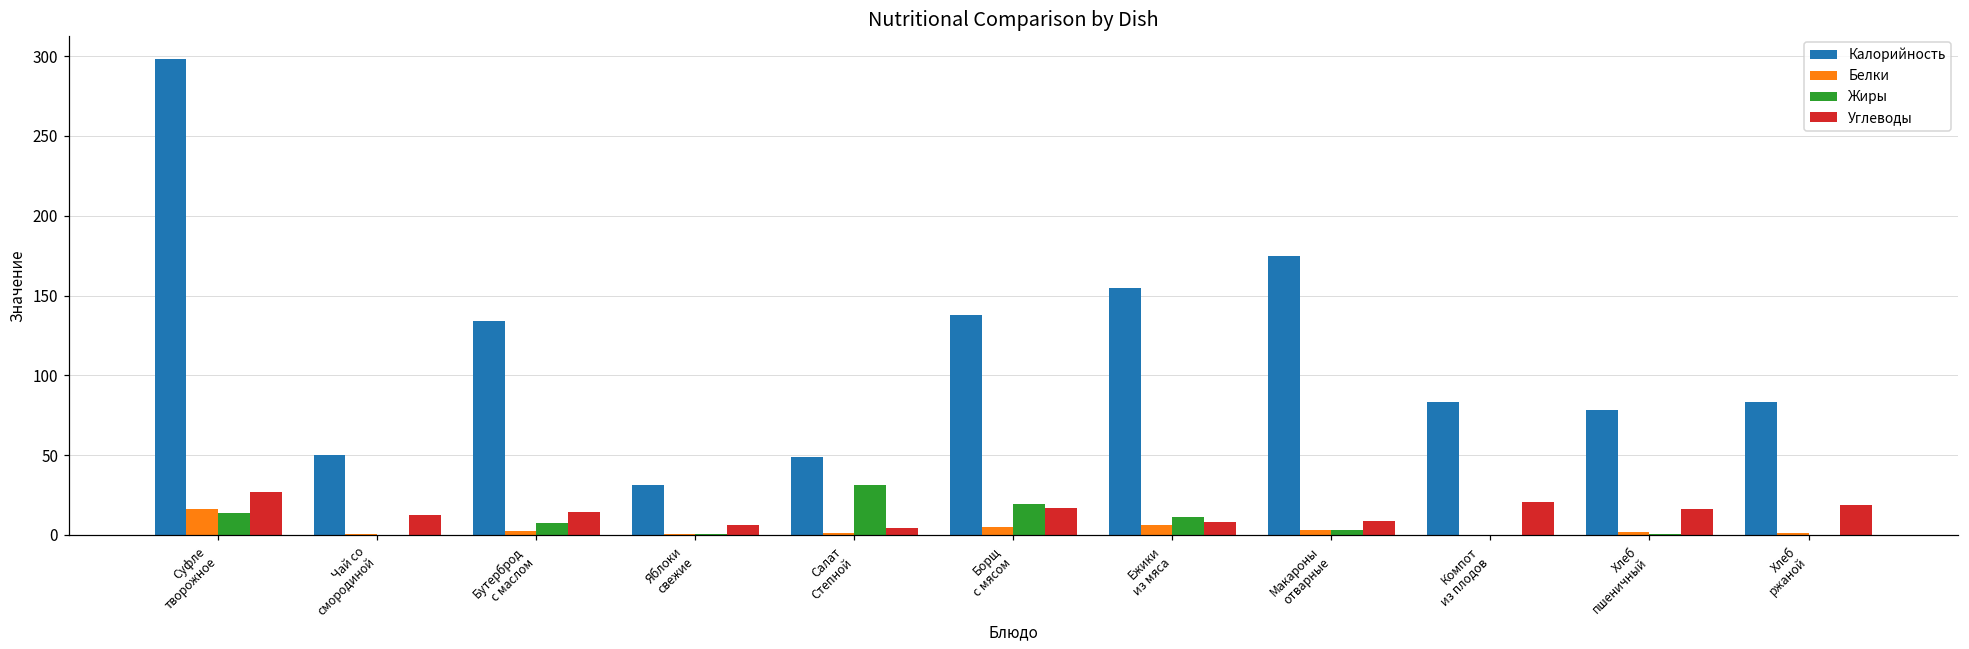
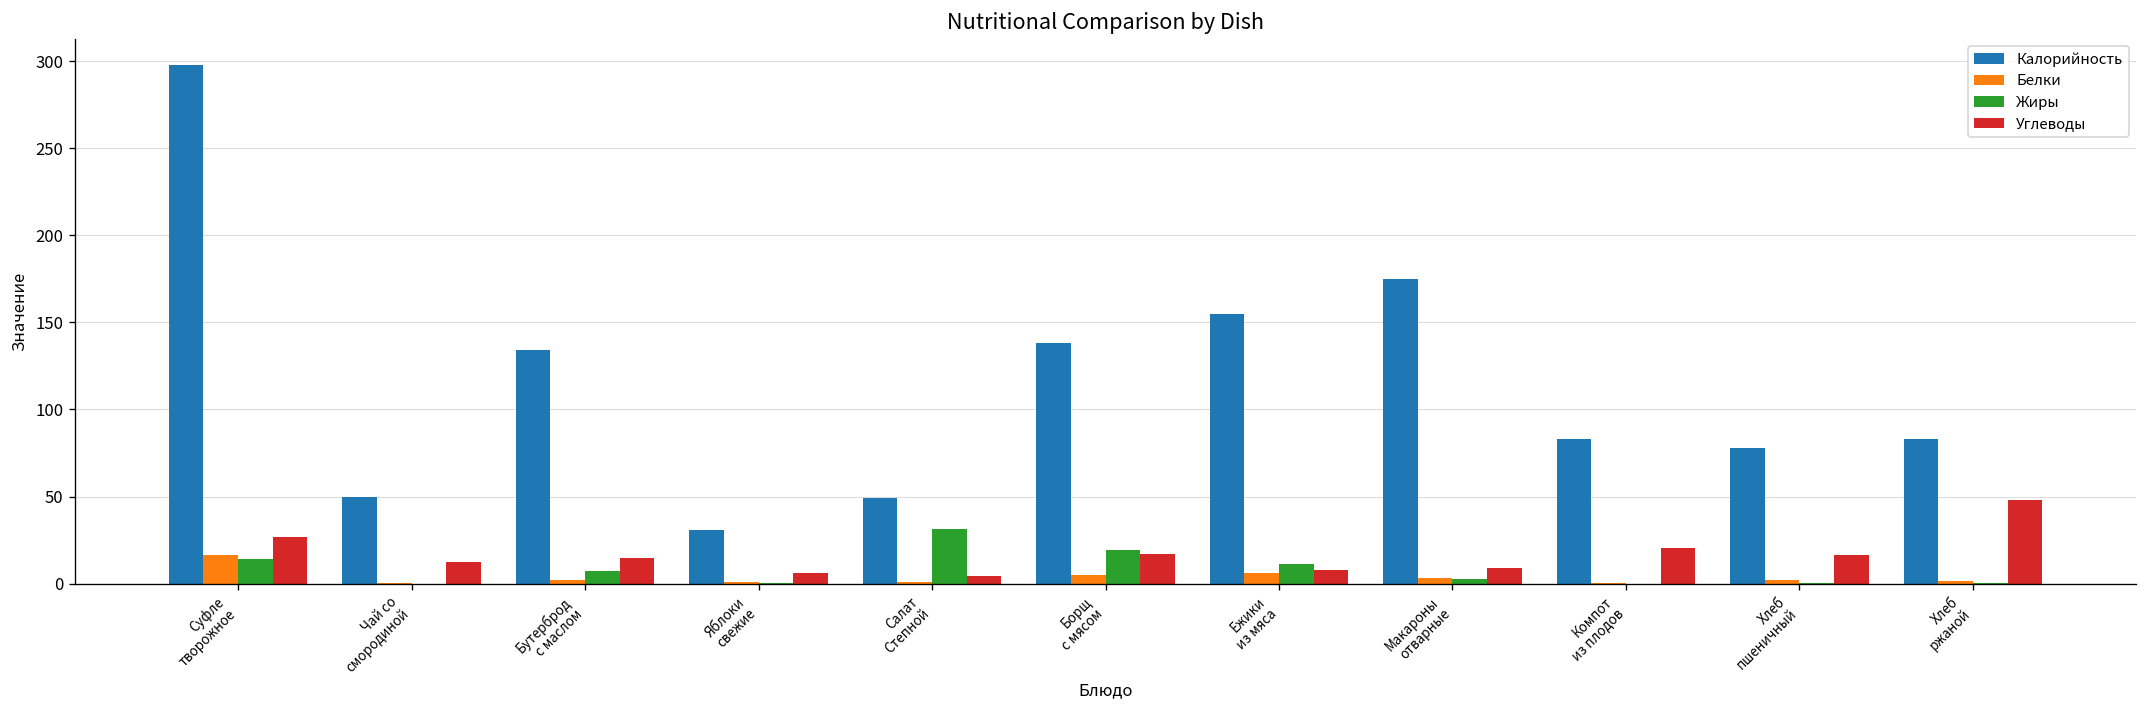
Углеводы, Хлеб ржаной: 19 -> 48
